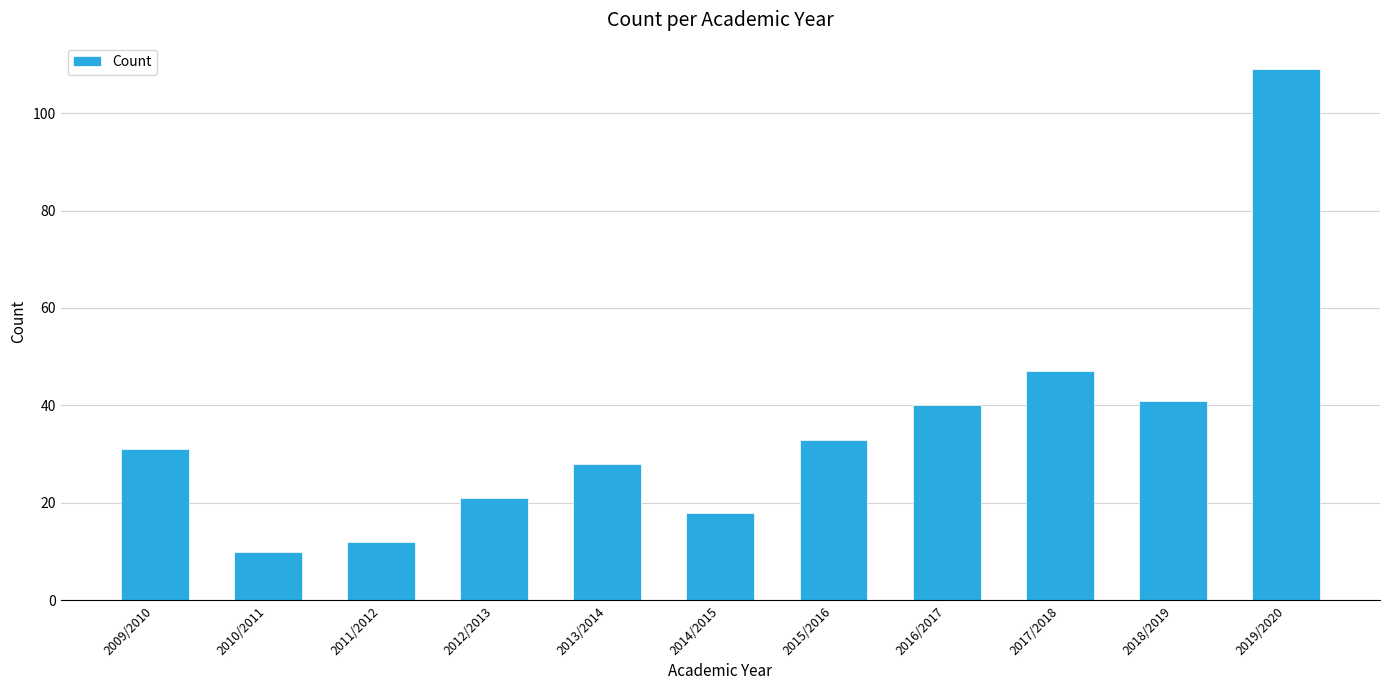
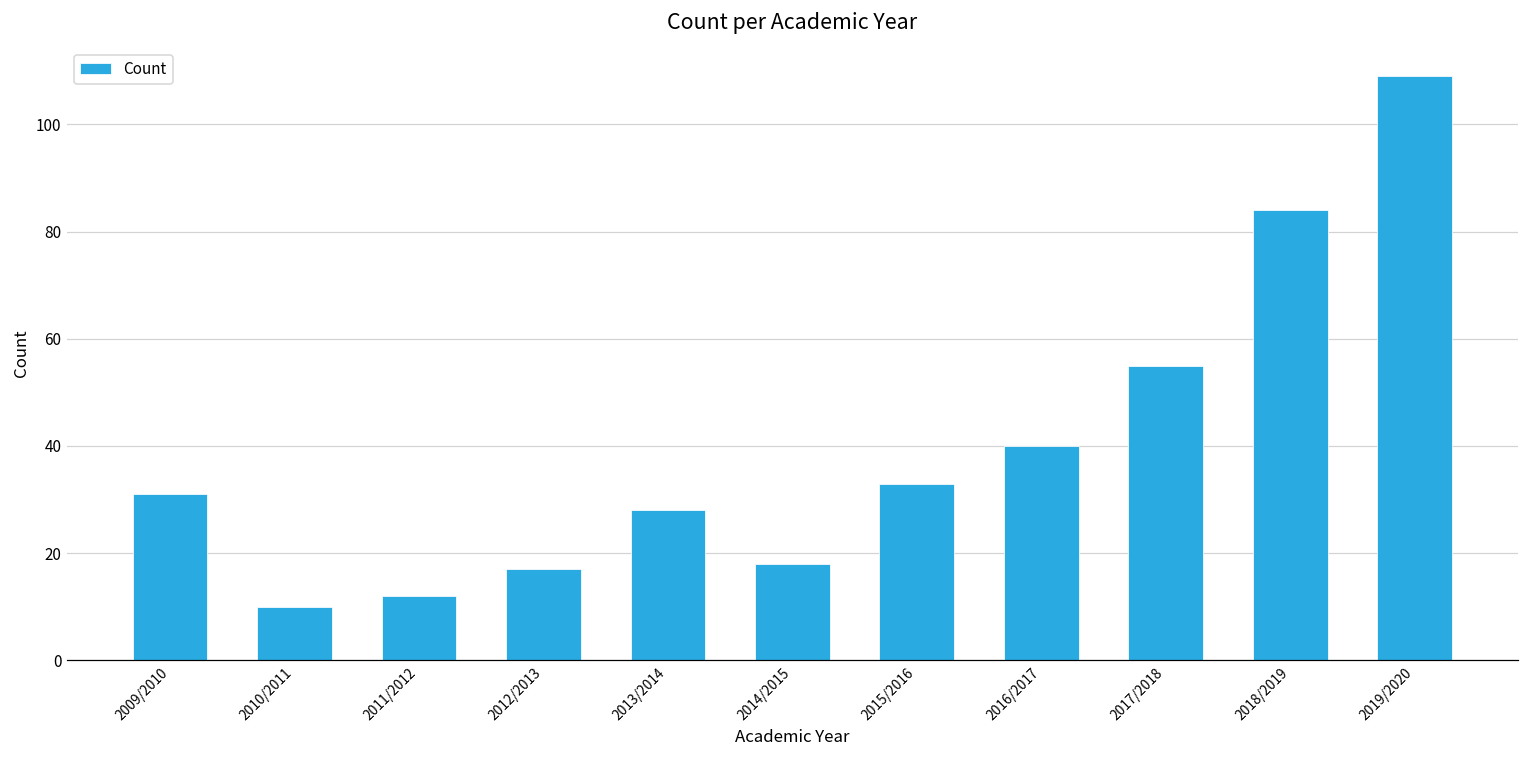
2012/2013: 21 -> 17
2017/2018: 47 -> 55
2018/2019: 41 -> 84
